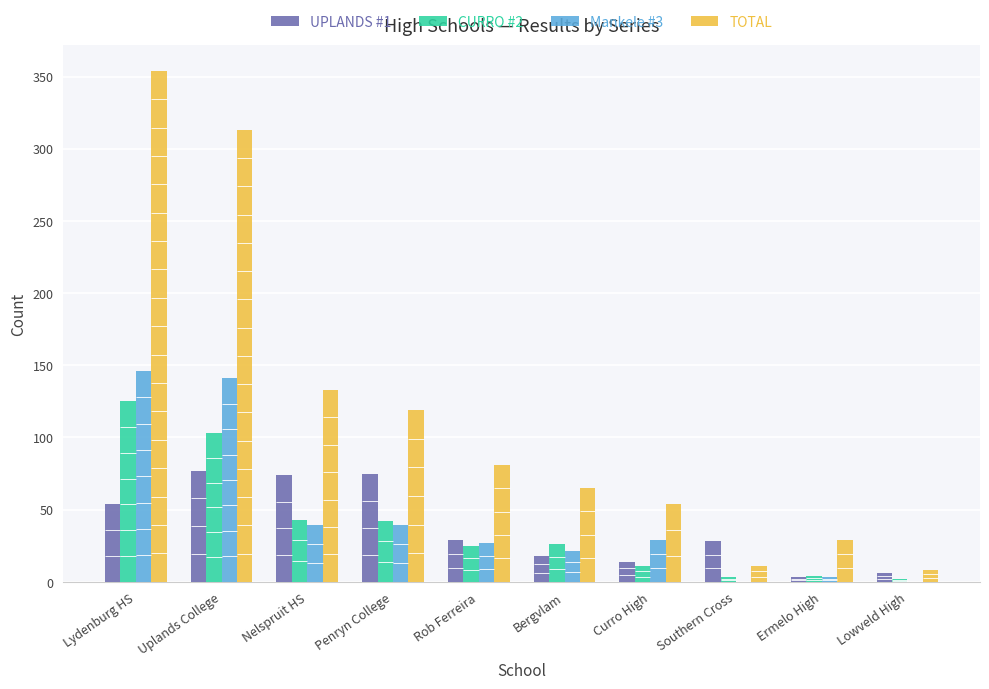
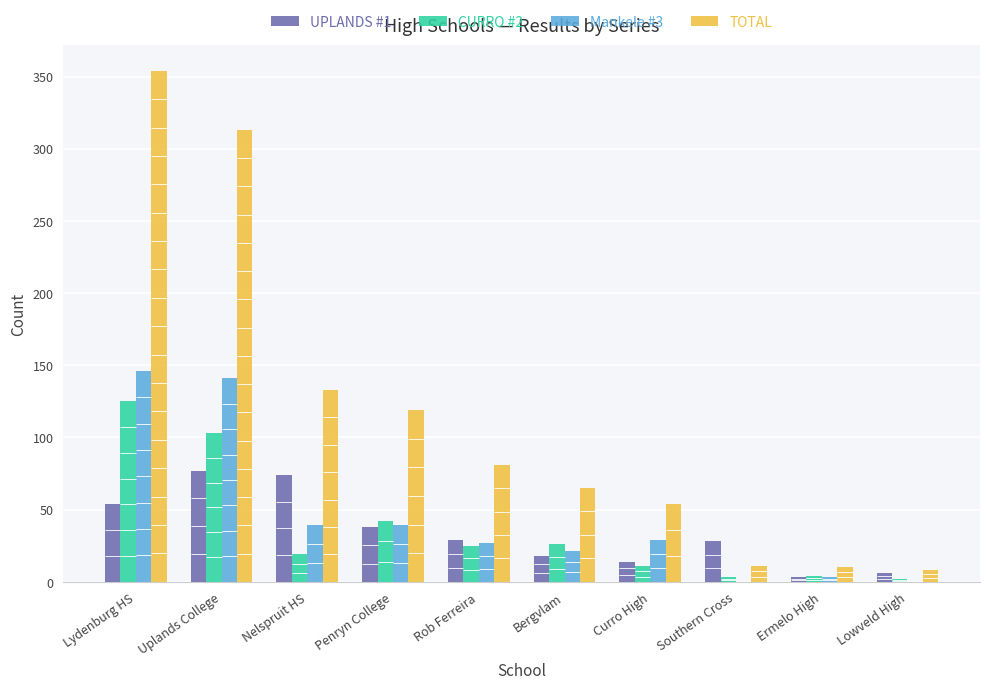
CURRO #2, Nelspruit HS: 43 -> 19
UPLANDS #1, Penryn College: 75 -> 38
TOTAL, Ermelo High: 29 -> 10
